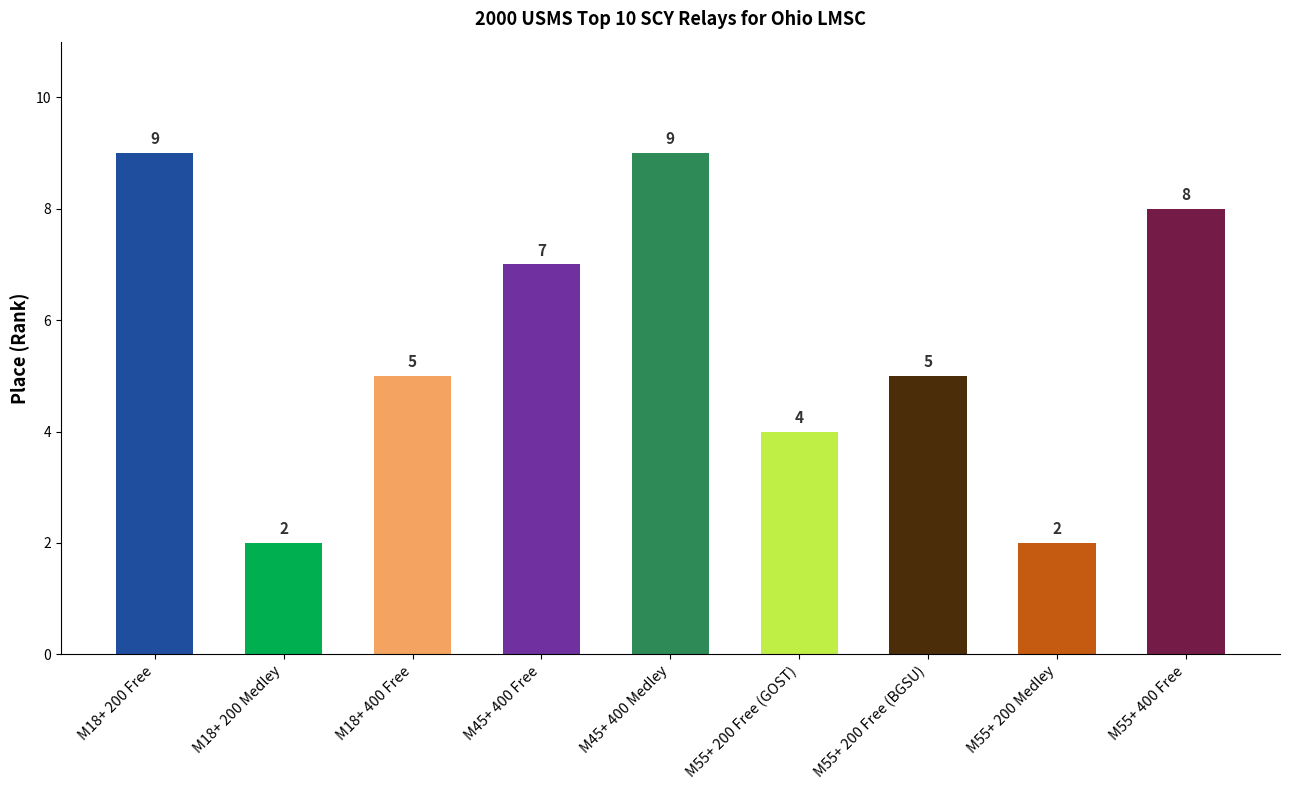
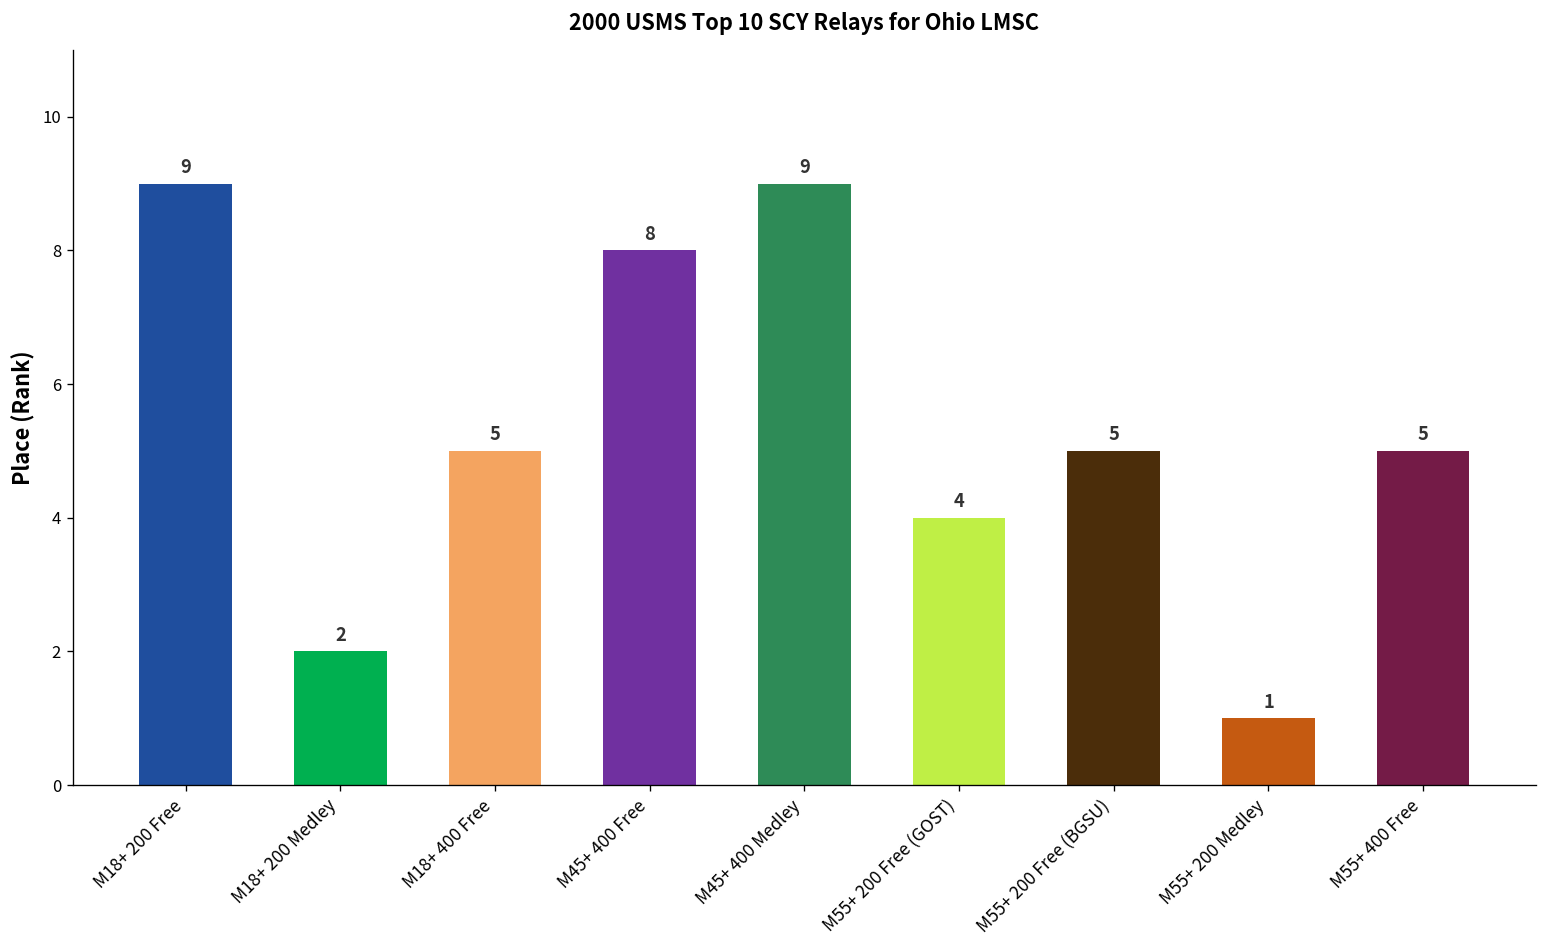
M45+ 400 Free: 7 -> 8
M55+ 200 Medley: 2 -> 1
M55+ 400 Free: 8 -> 5
